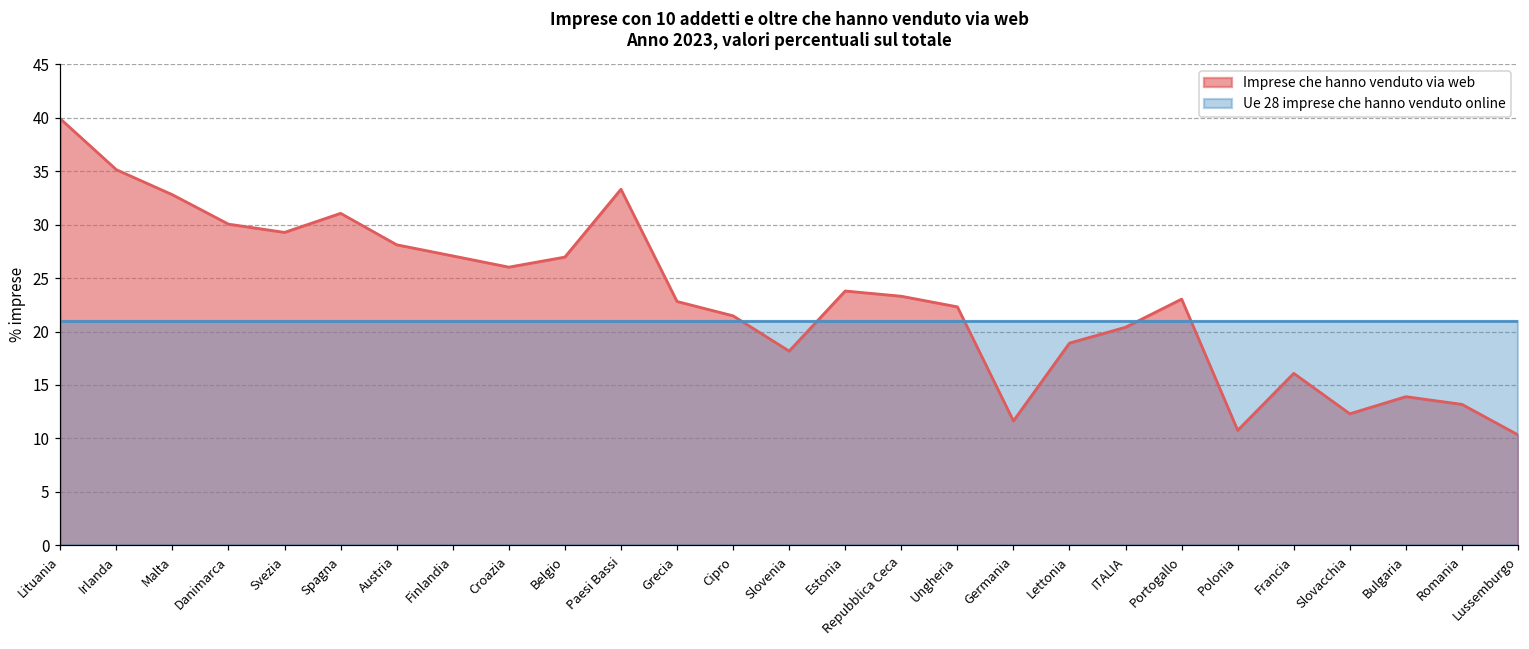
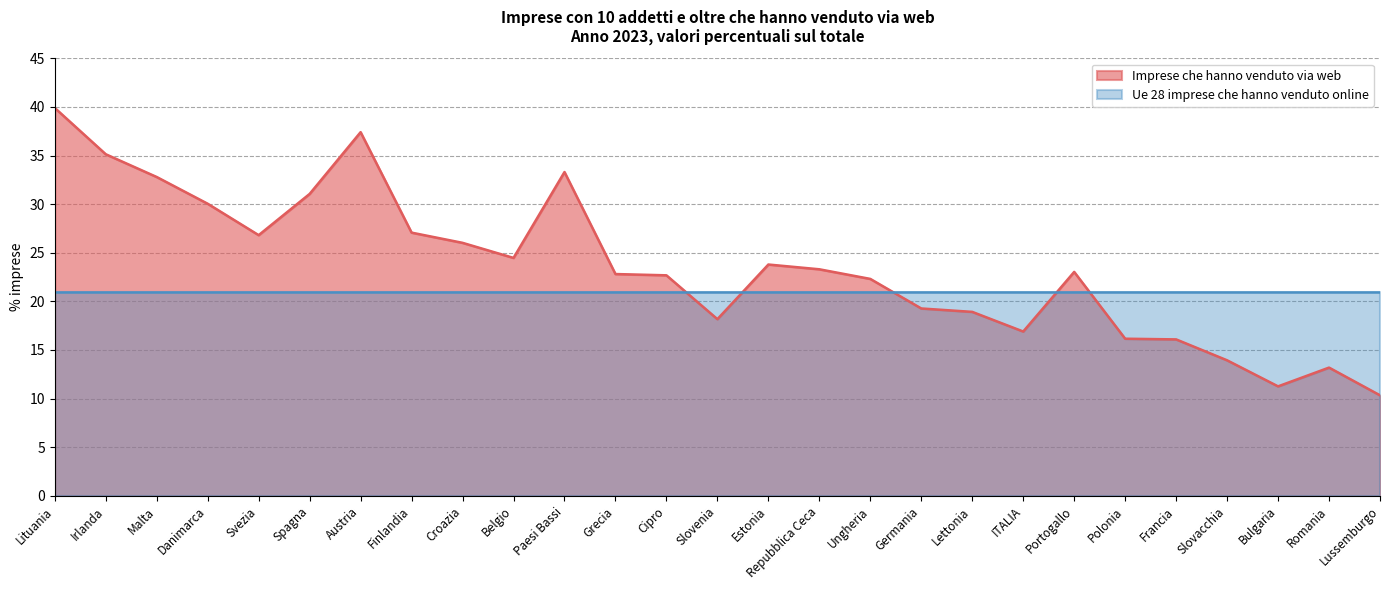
Imprese che hanno venduto via web, Svezia: 29 -> 27
Imprese che hanno venduto via web, Austria: 28 -> 37
Imprese che hanno venduto via web, Belgio: 27 -> 24
Imprese che hanno venduto via web, Cipro: 21 -> 23
Imprese che hanno venduto via web, Germania: 12 -> 19
Imprese che hanno venduto via web, ITALIA: 20 -> 17
Imprese che hanno venduto via web, Polonia: 11 -> 16
Imprese che hanno venduto via web, Slovacchia: 12 -> 14
Imprese che hanno venduto via web, Bulgaria: 14 -> 11
